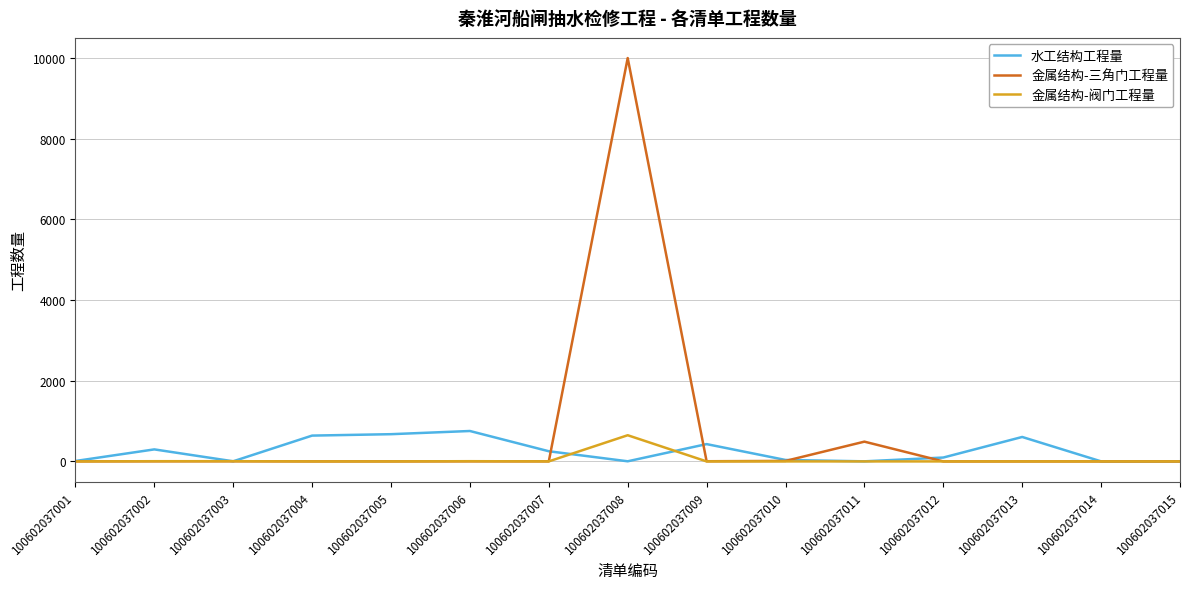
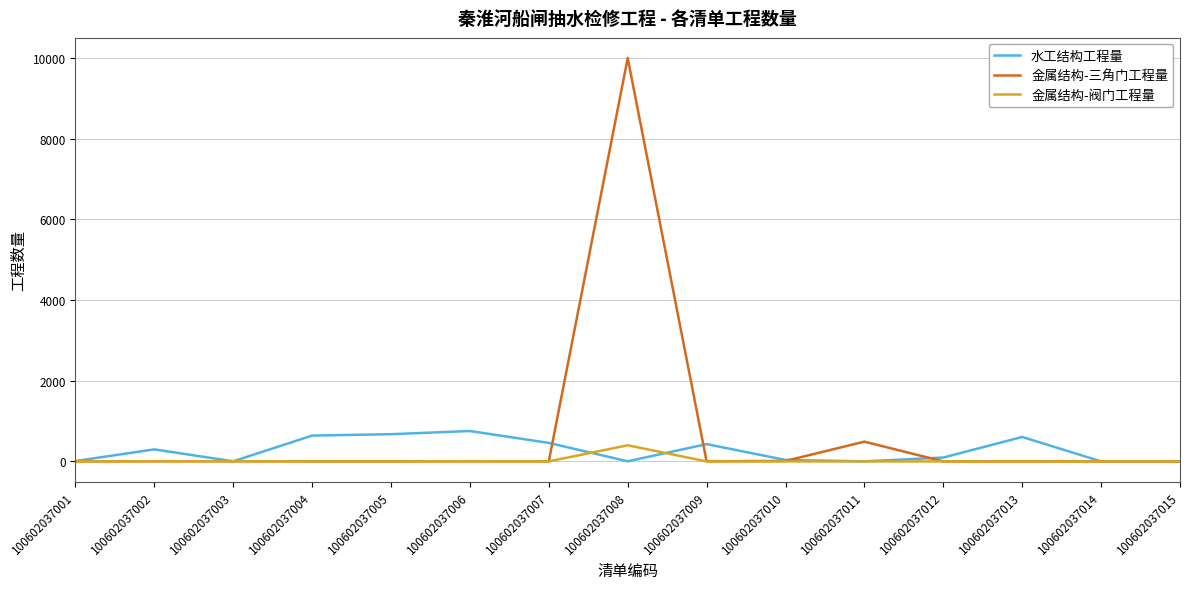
水工结构工程量, 100602037007: 300 -> 500
金属结构-阀门工程量, 100602037008: 600 -> 400
